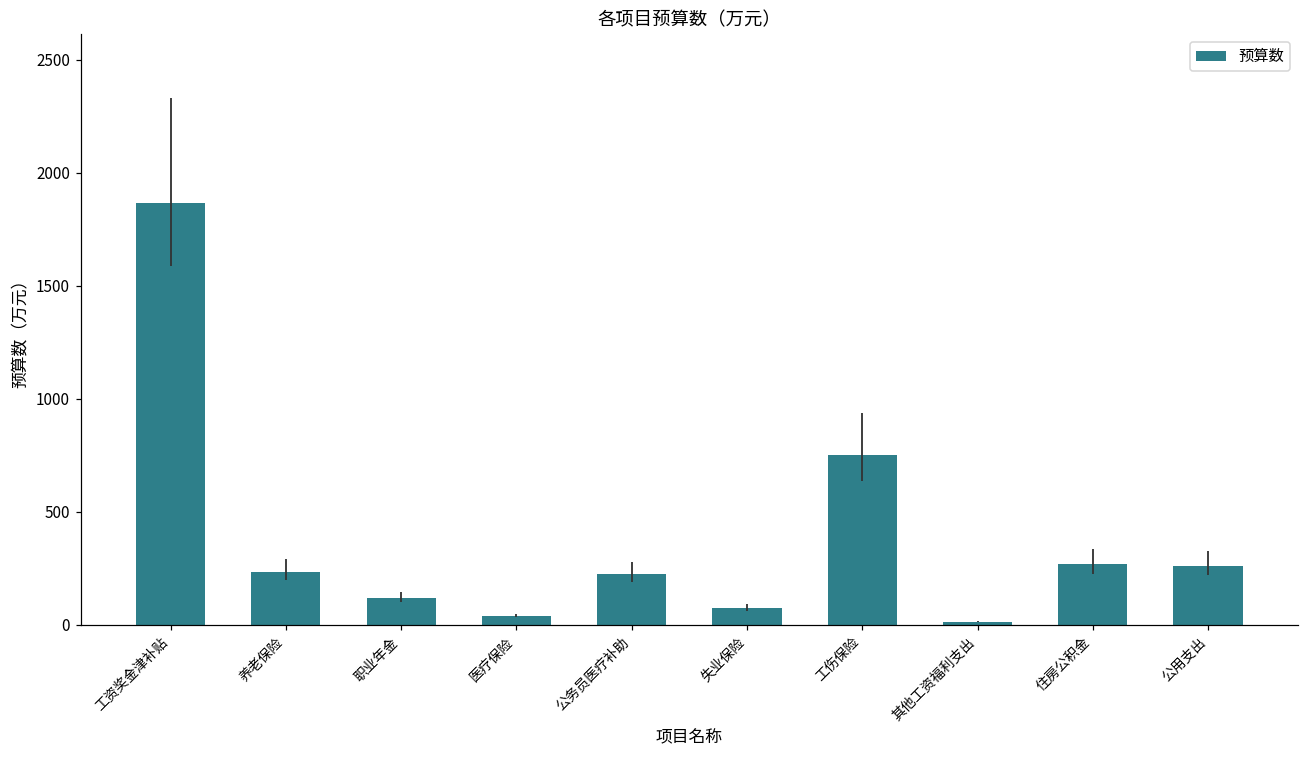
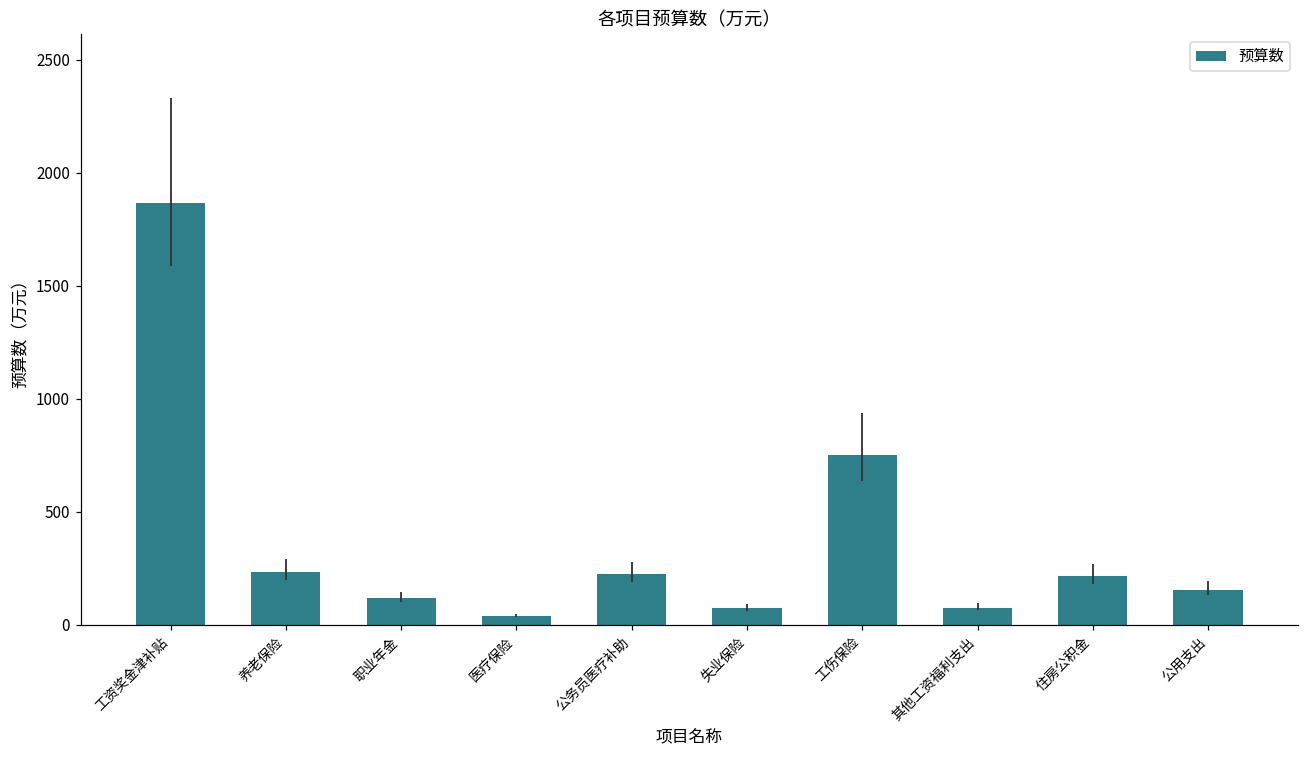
其他工资福利支出: 10 -> 80
住房公积金: 270 -> 210
公用支出: 260 -> 160
